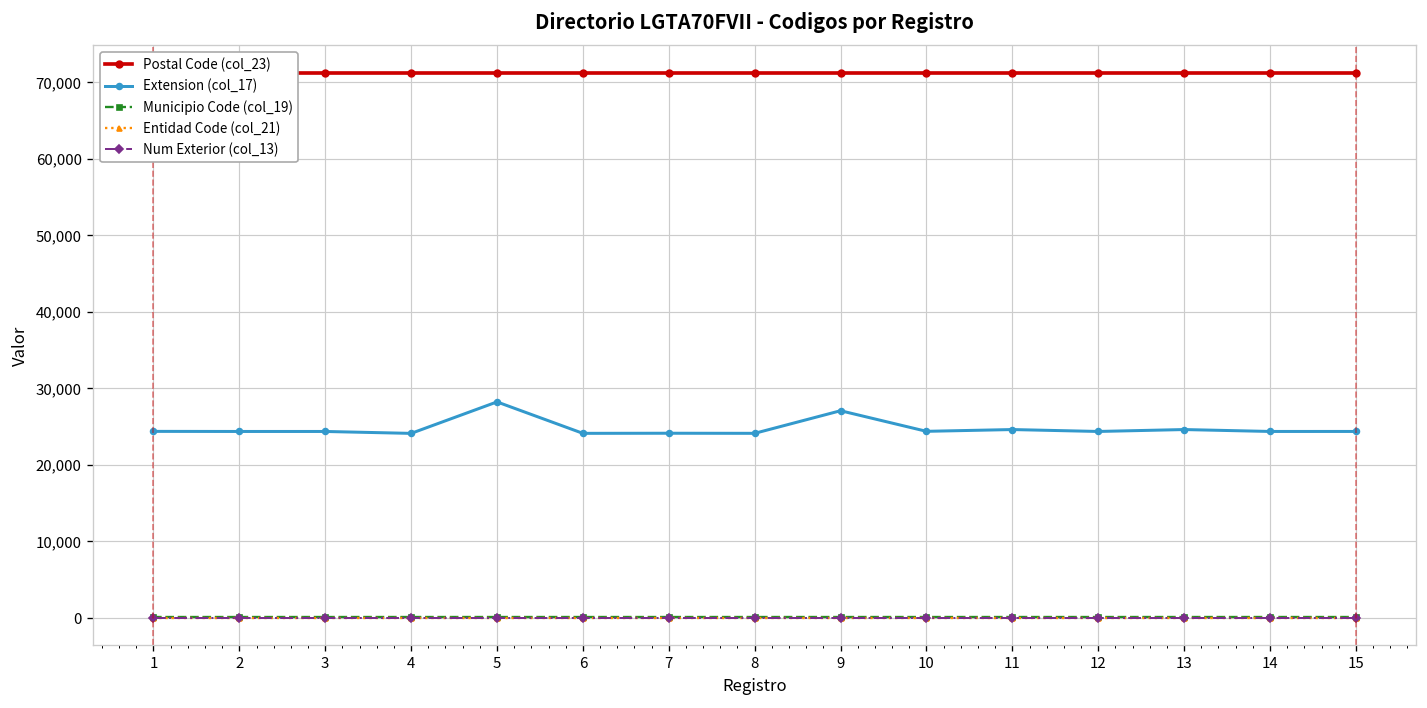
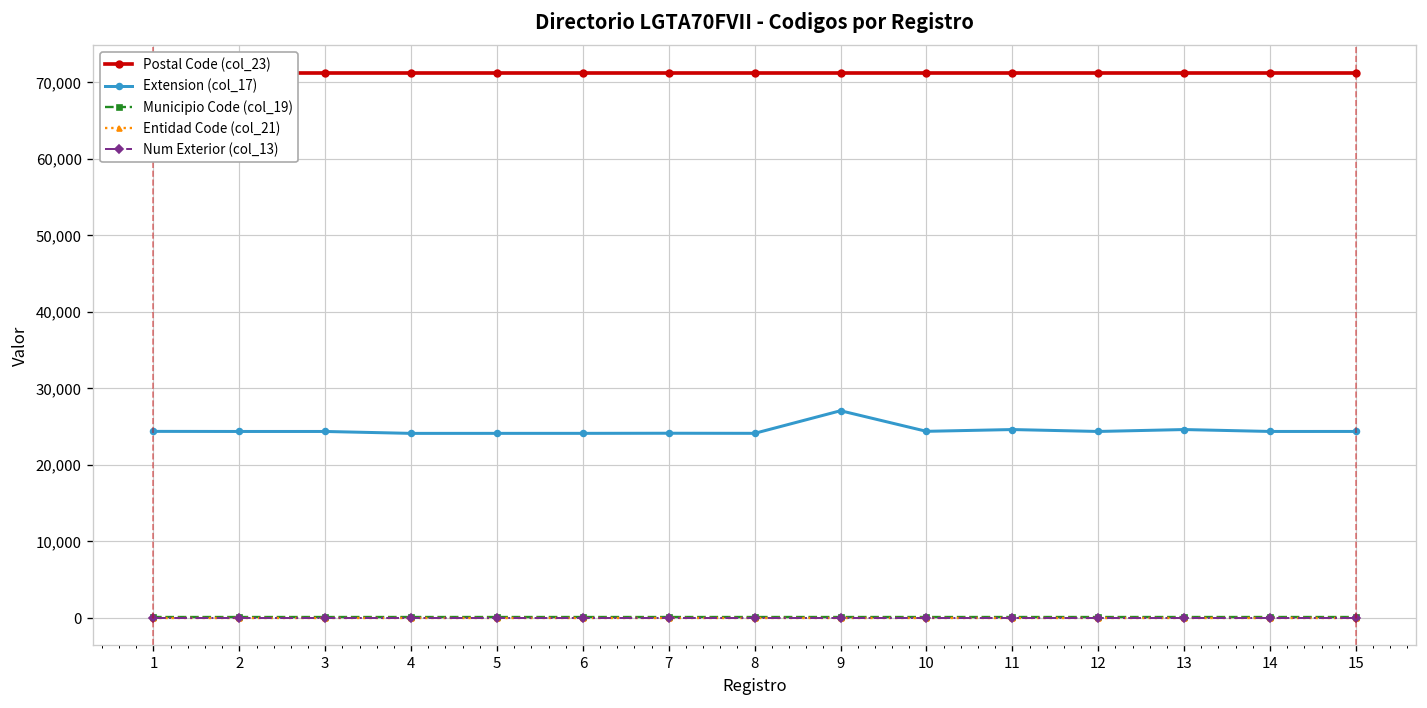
Extension (col_17), 5: 28,000 -> 24,000
